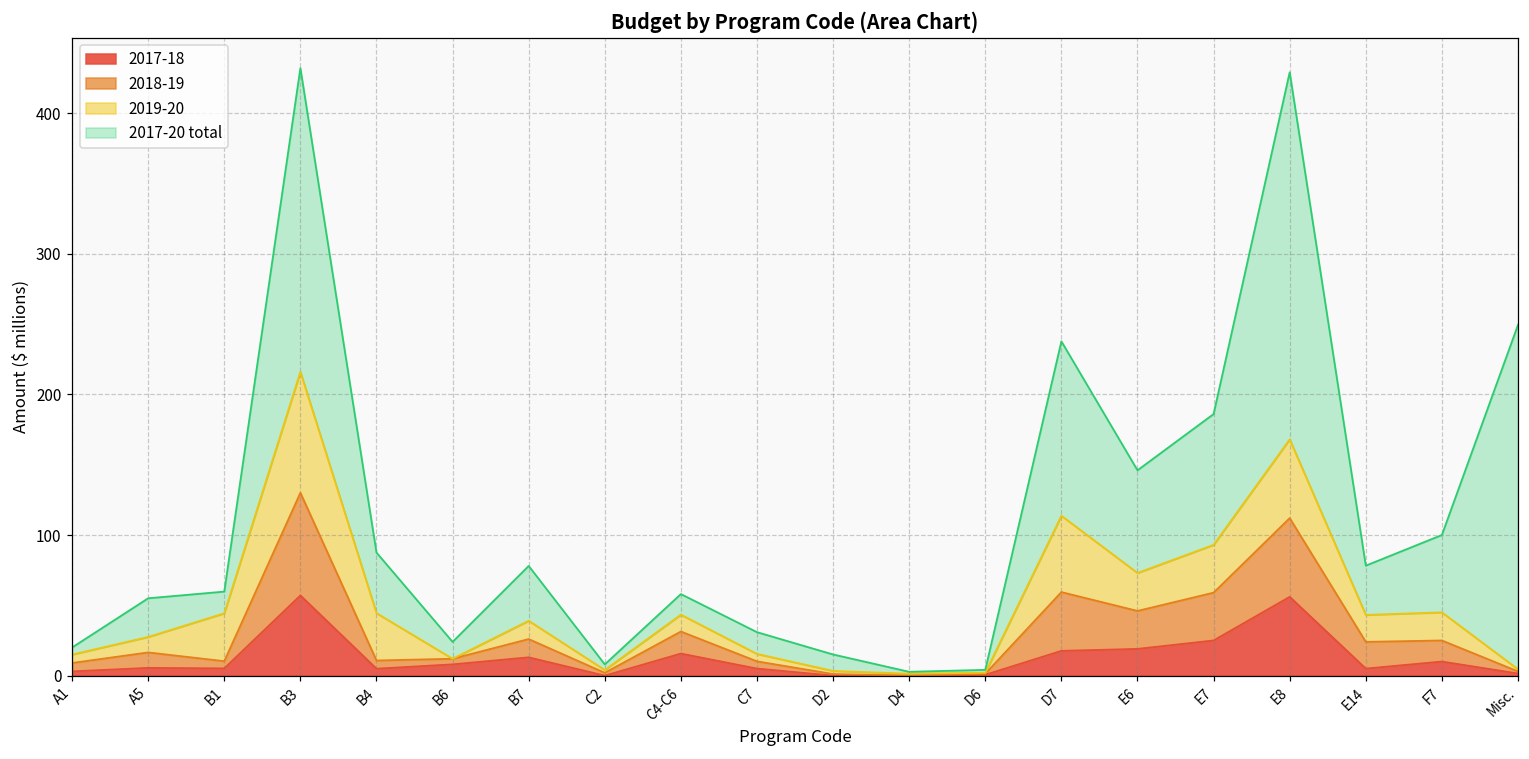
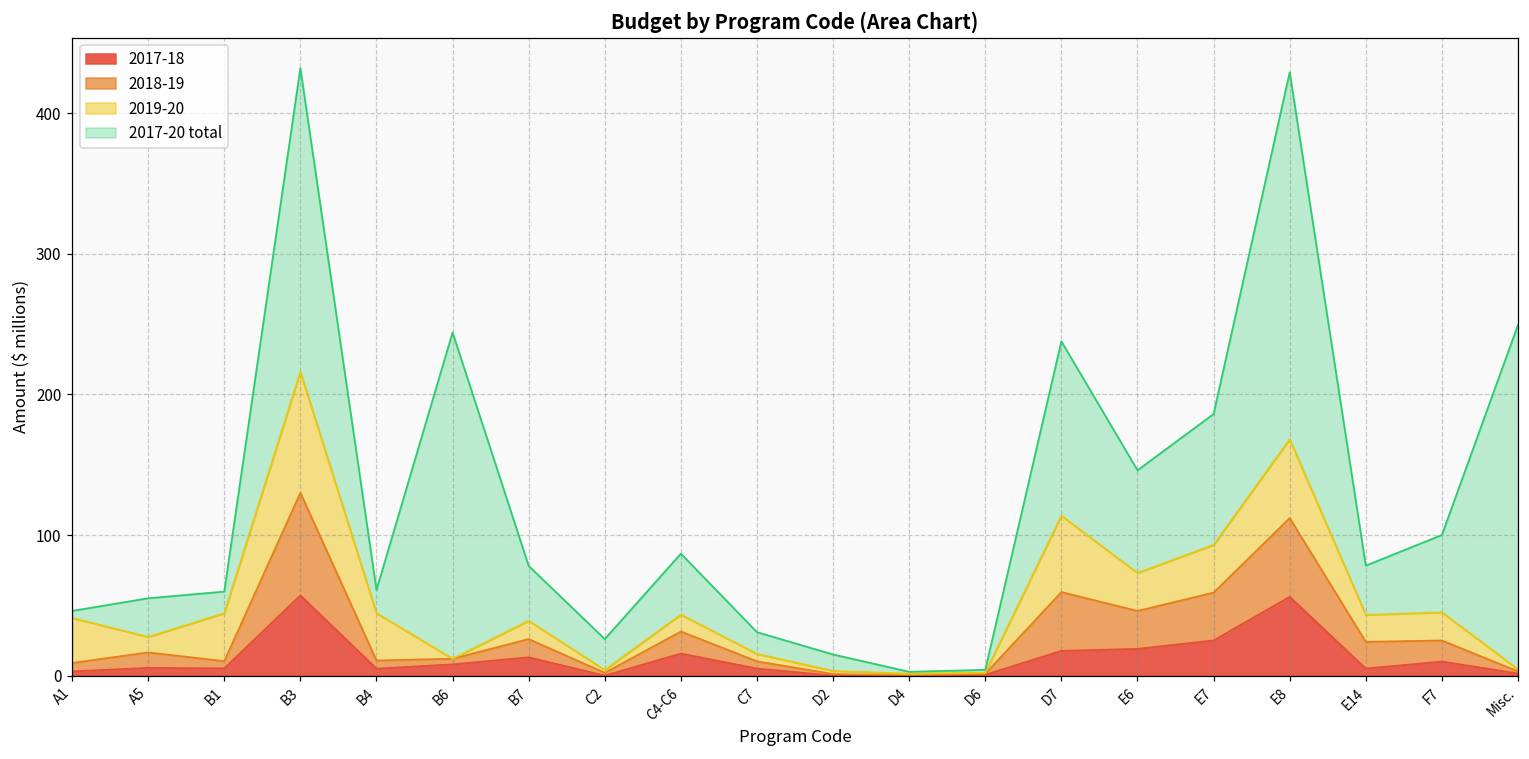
2019-20, A1: 6 -> 32
2017-20 total, B4: 43 -> 17
2017-20 total, B6: 12 -> 232
2017-20 total, C2: 4 -> 22
2017-20 total, C4-C6: 15 -> 43
